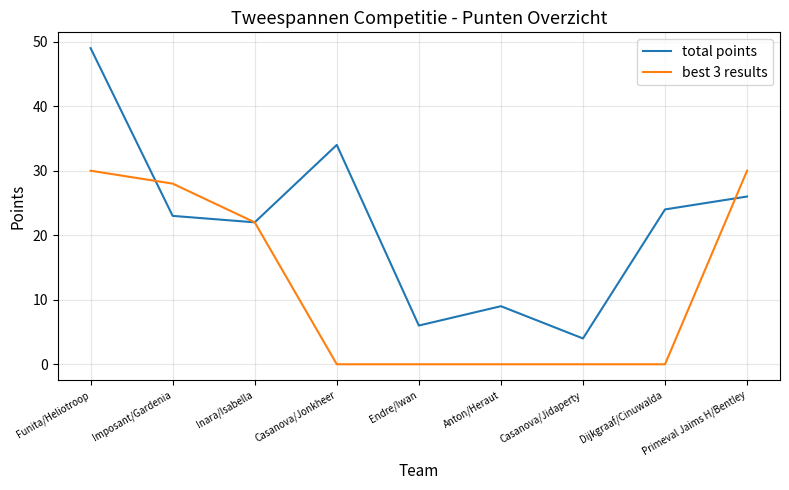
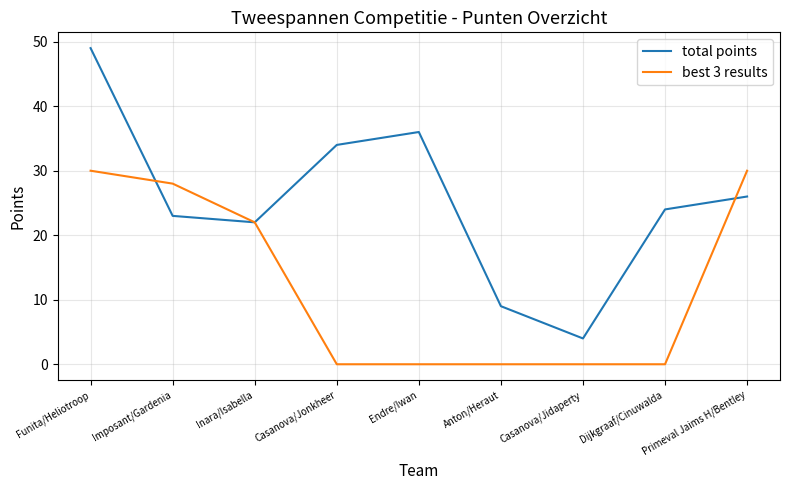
total points, Endre/Iwan: 6 -> 36
